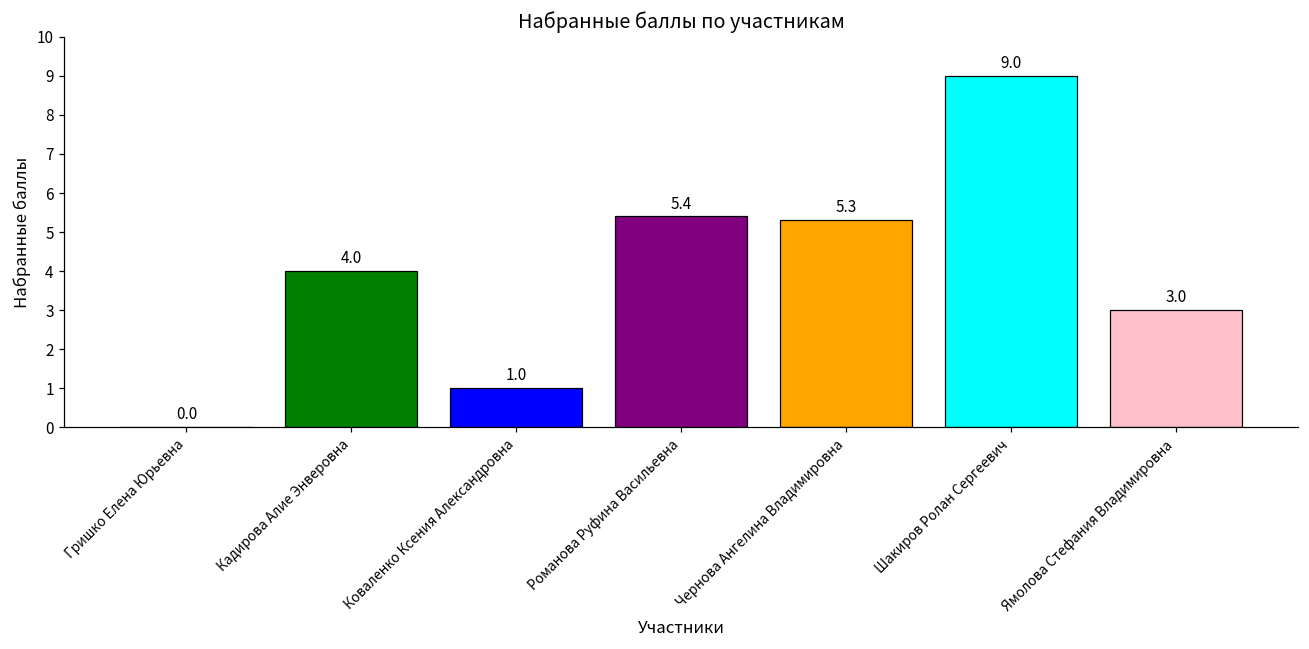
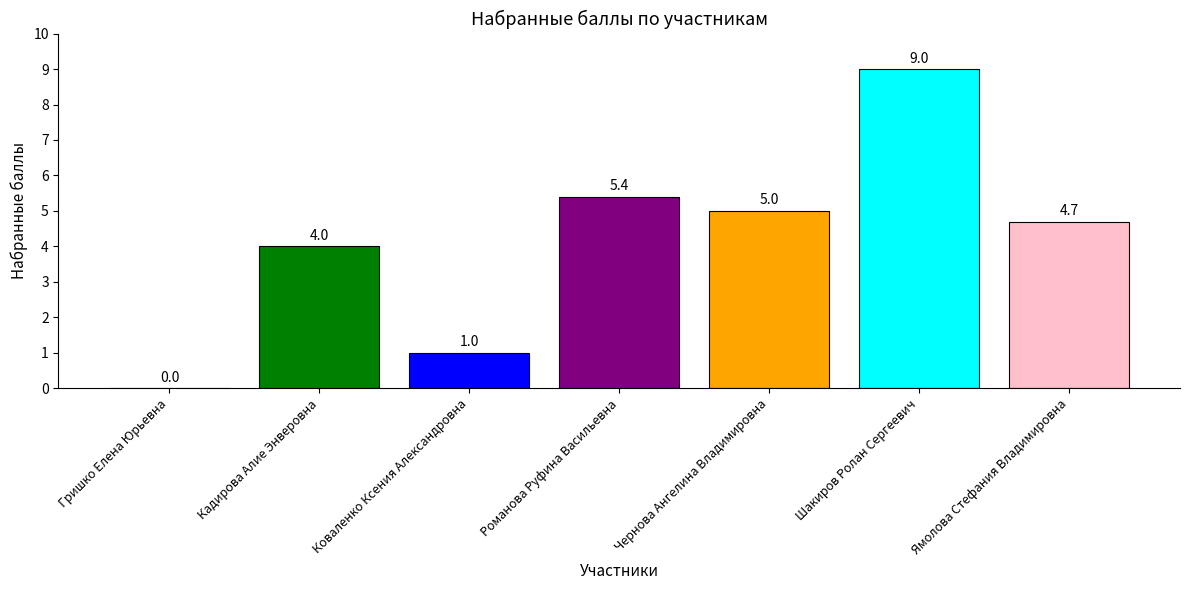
Чернова Ангелина Владимировна: 5.3 -> 5.0
Ямолова Стефания Владимировна: 3.0 -> 4.7
